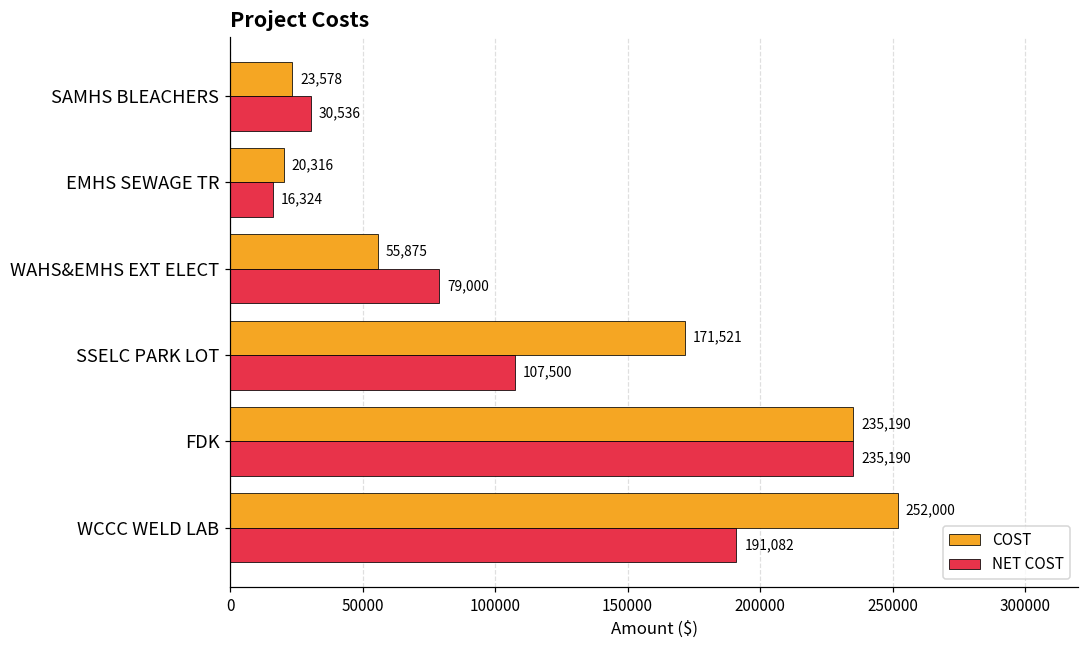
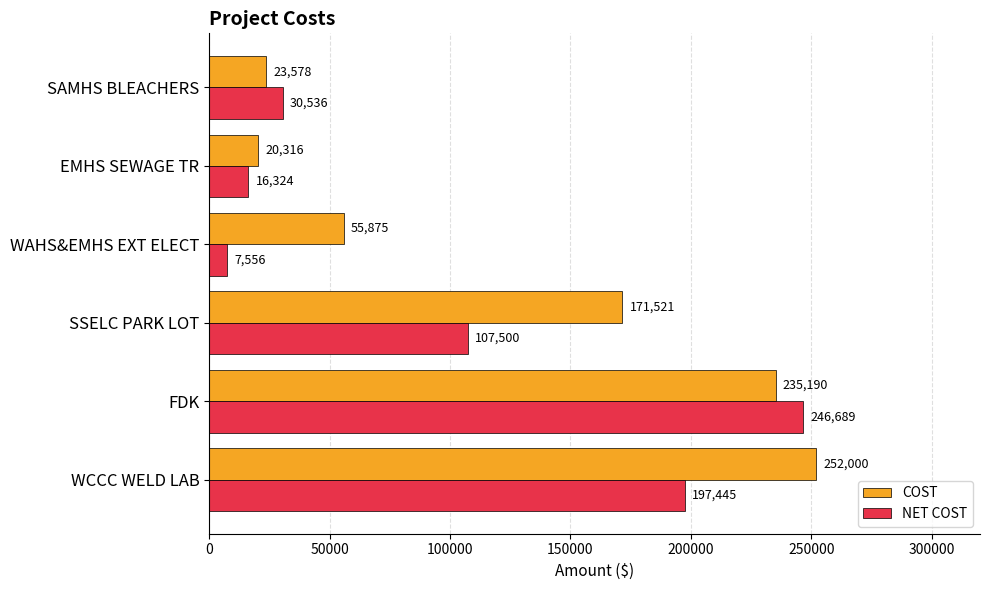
NET COST, WAHS&EMHS EXT ELECT: 79,000 -> 7,556
NET COST, FDK: 235,190 -> 246,689
NET COST, WCCC WELD LAB: 191,082 -> 197,445
